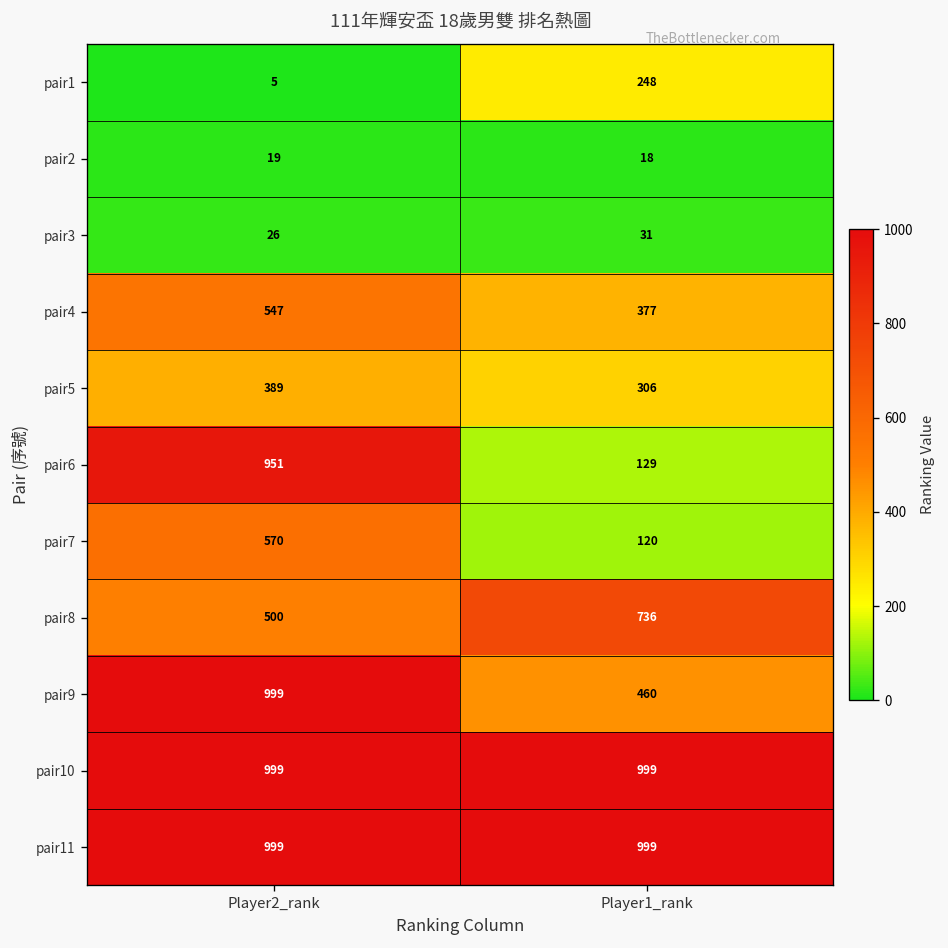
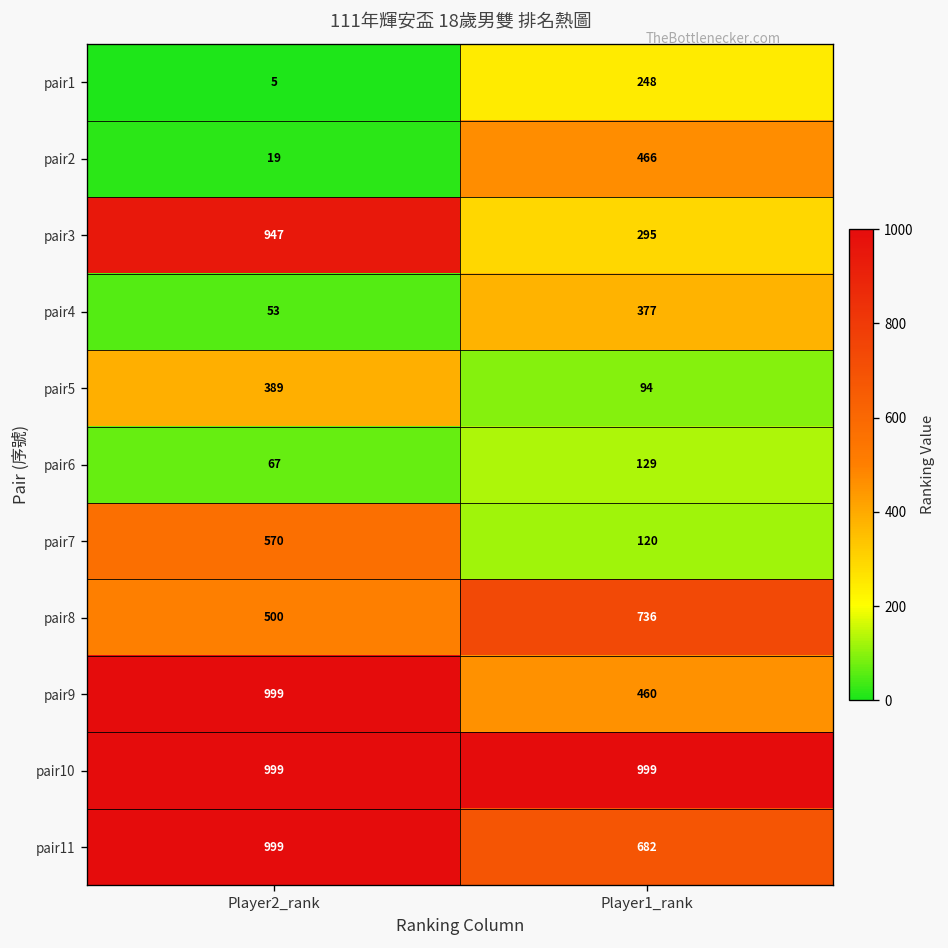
pair2, Player1_rank: 18 -> 466
pair3, Player2_rank: 26 -> 947
pair3, Player1_rank: 31 -> 295
pair4, Player2_rank: 547 -> 53
pair5, Player1_rank: 306 -> 94
pair6, Player2_rank: 951 -> 67
pair11, Player1_rank: 999 -> 682
